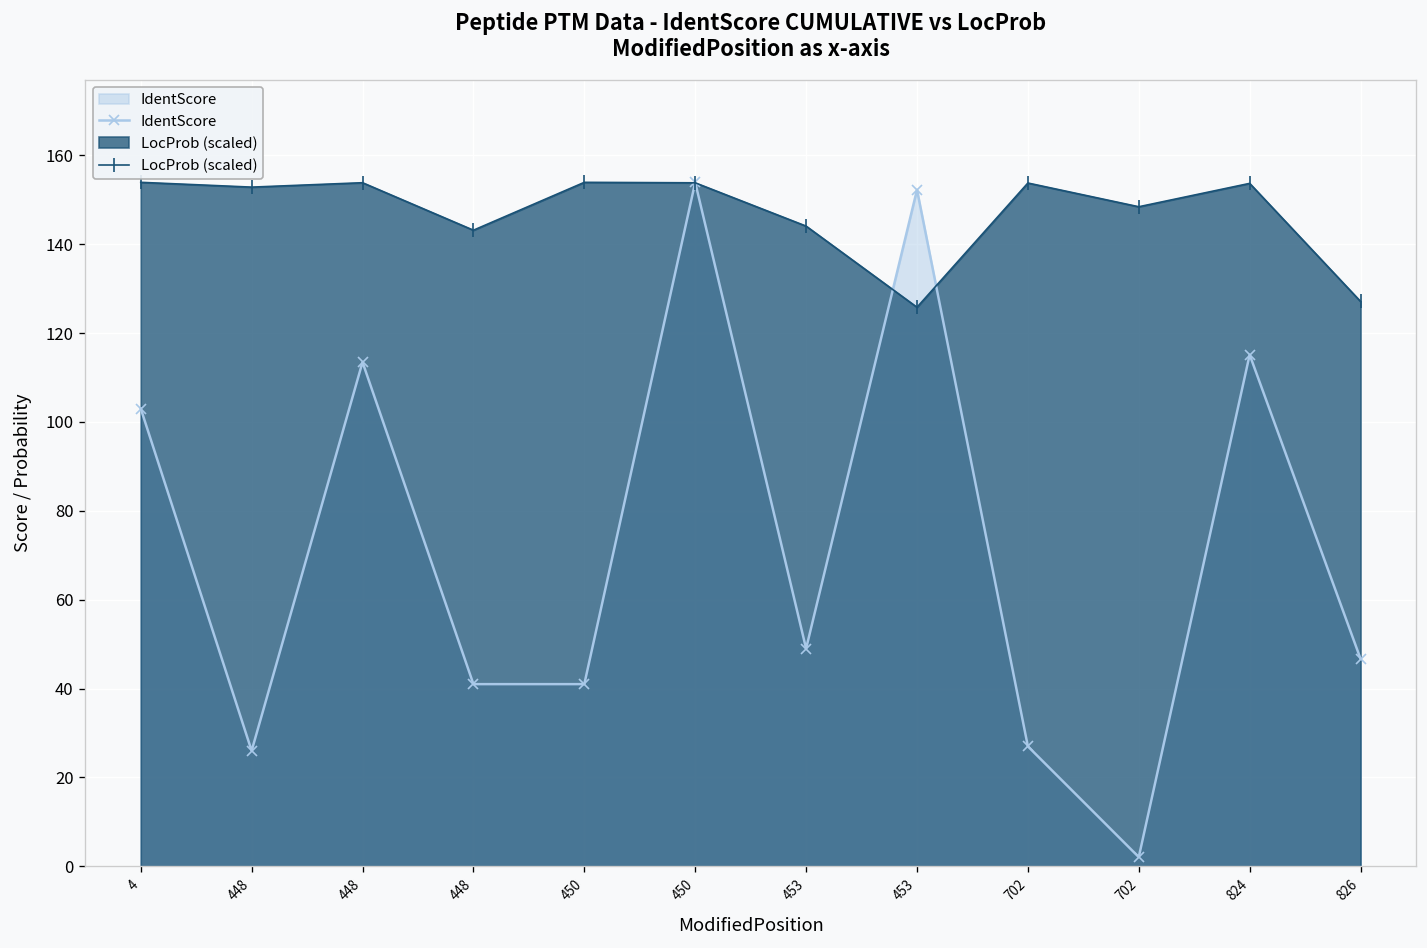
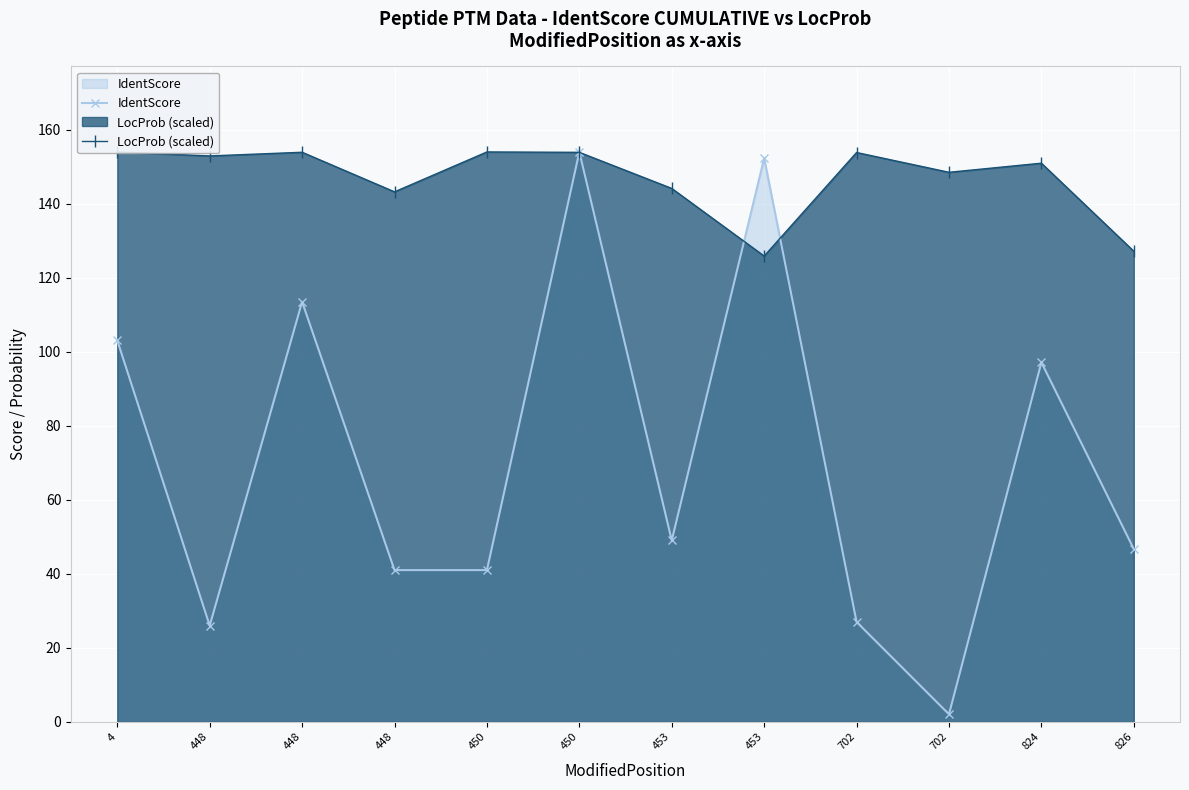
IdentScore, 824: 115 -> 97
LocProb (scaled), 824: 154 -> 151
